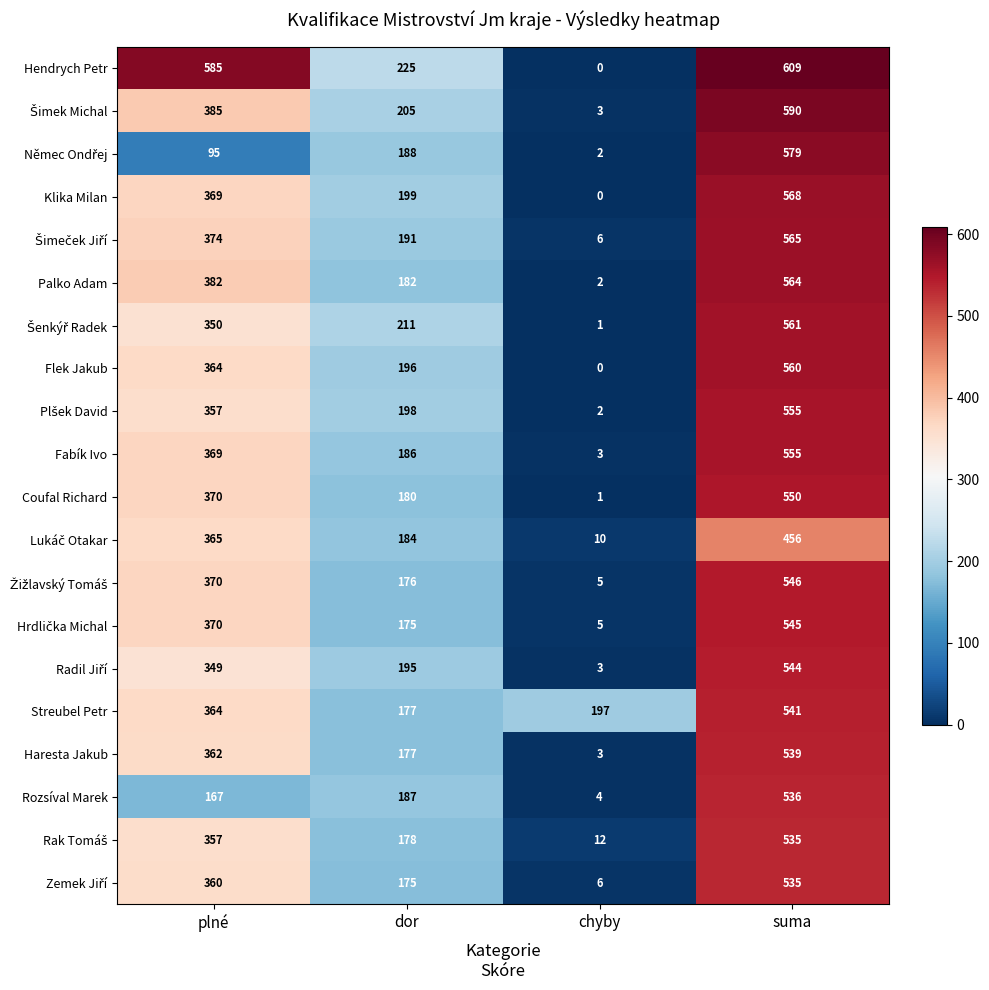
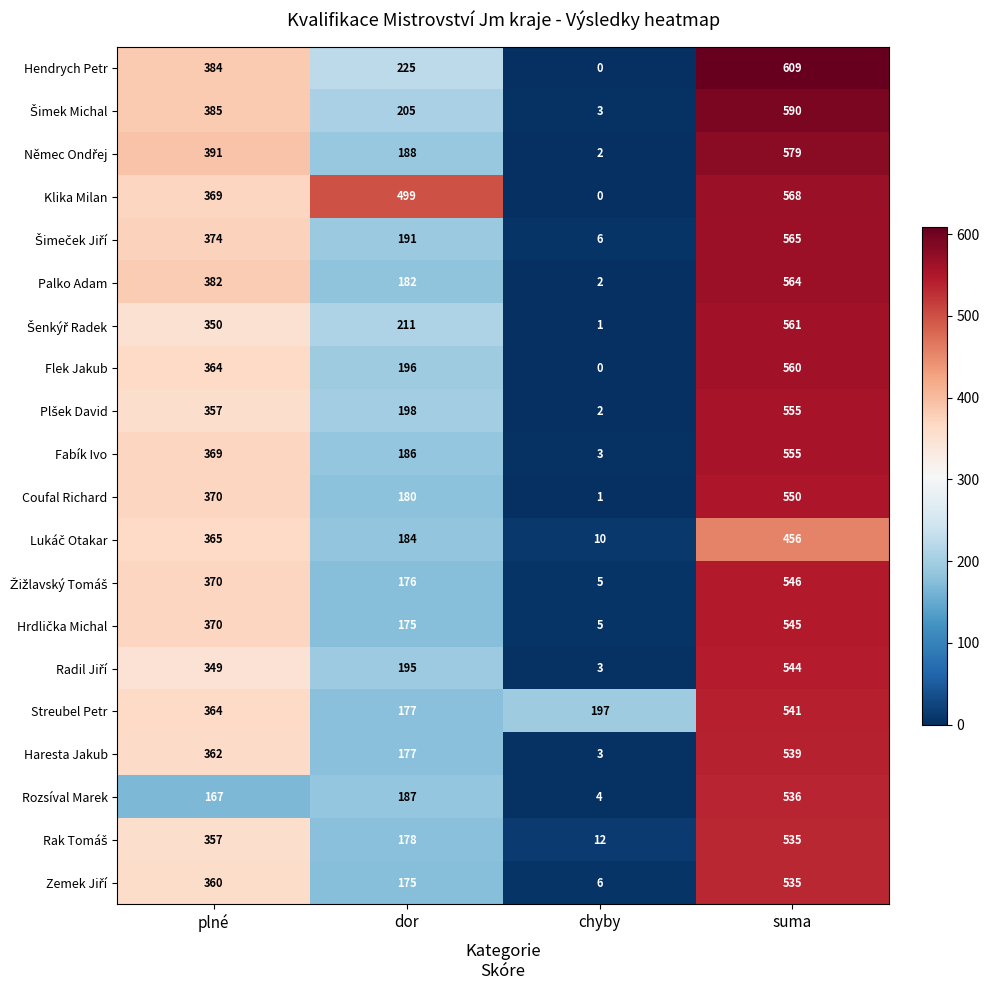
Hendrych Petr, plné: 585 -> 384
Němec Ondřej, plné: 95 -> 391
Klika Milan, dor: 199 -> 499
